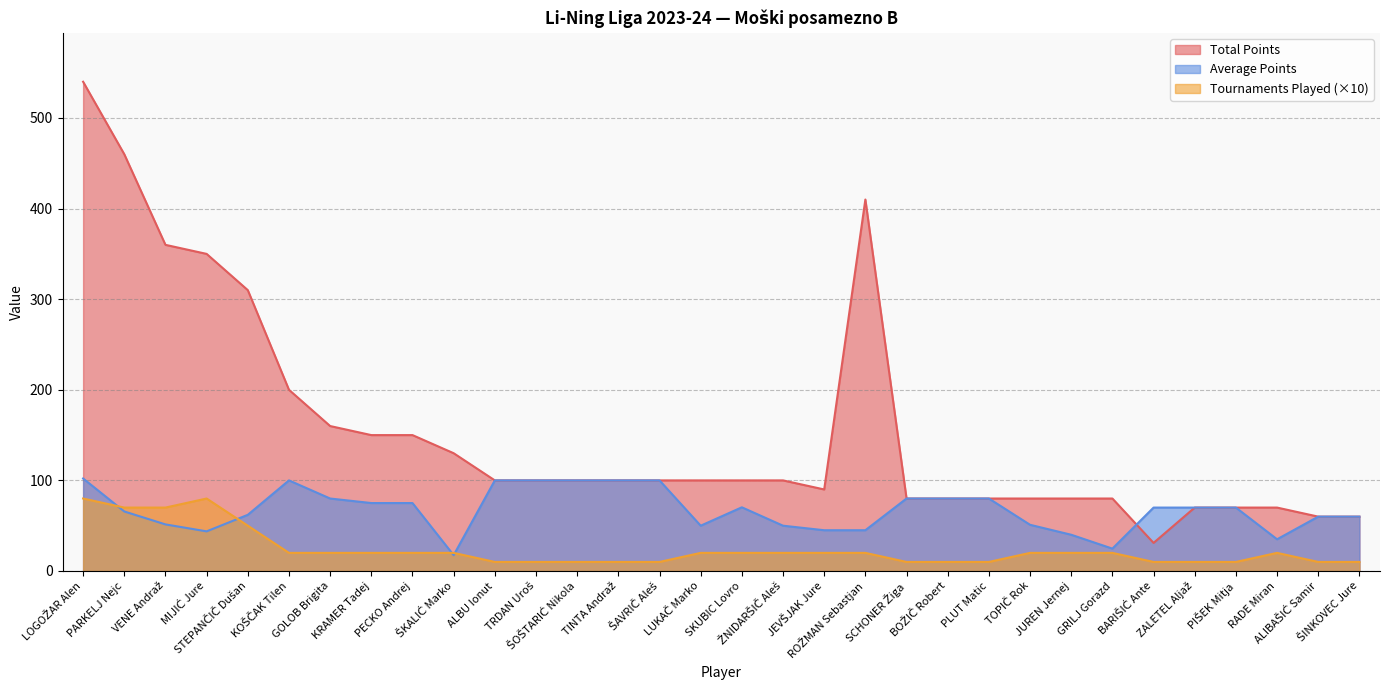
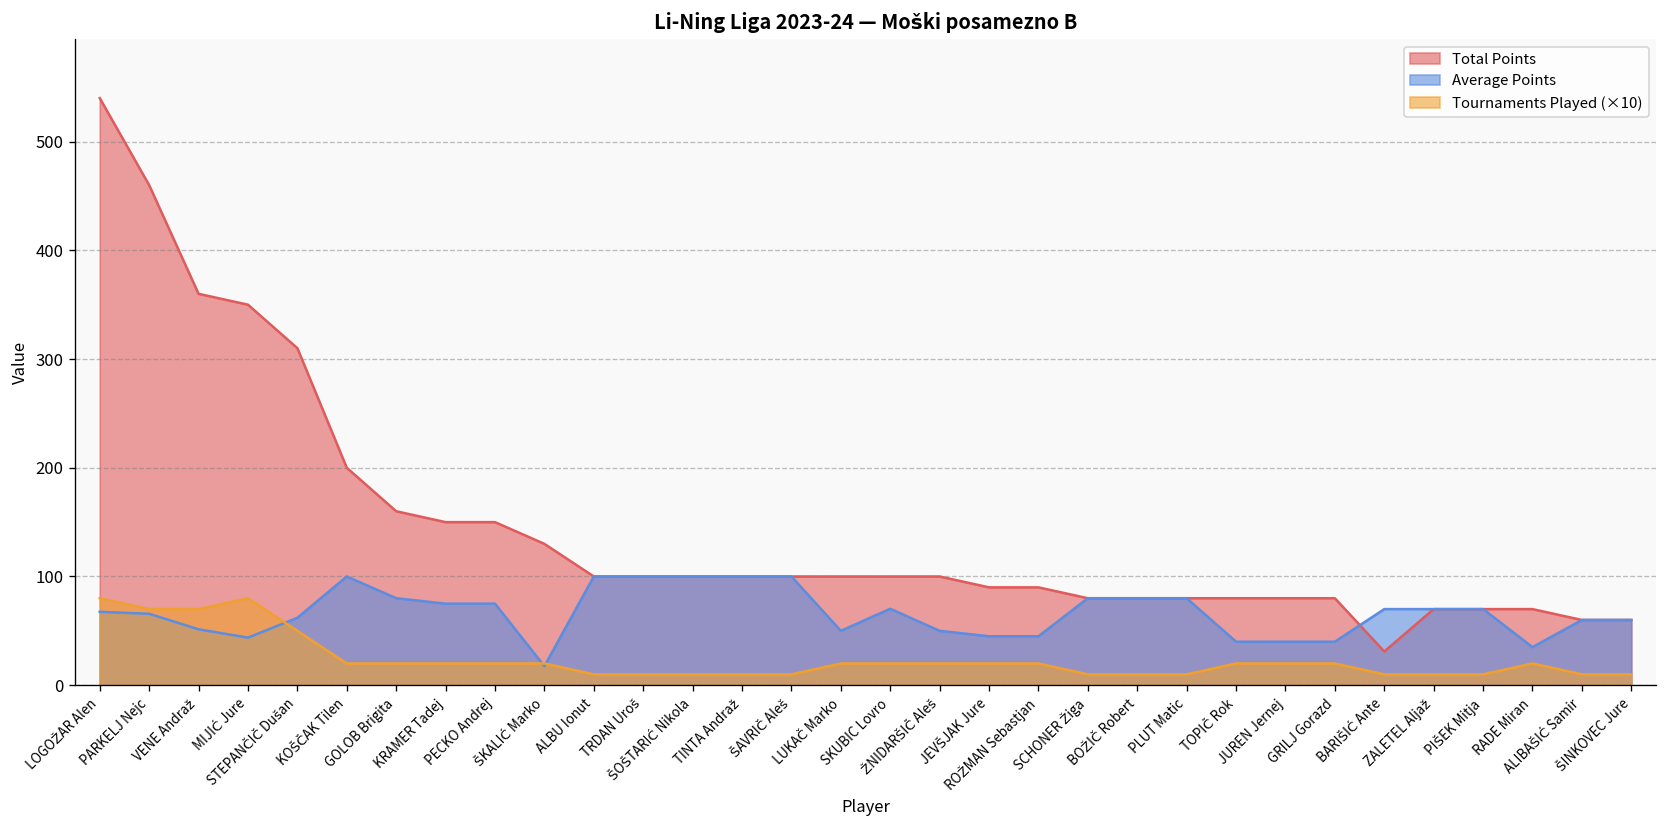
Average Points, LOGOŽAR Alen: 100 -> 70
Total Points, ROŽMAN Sebastjan: 410 -> 90
Average Points, TOPIČ Rok: 50 -> 40
Average Points, GRILJ Gorazd: 20 -> 40
